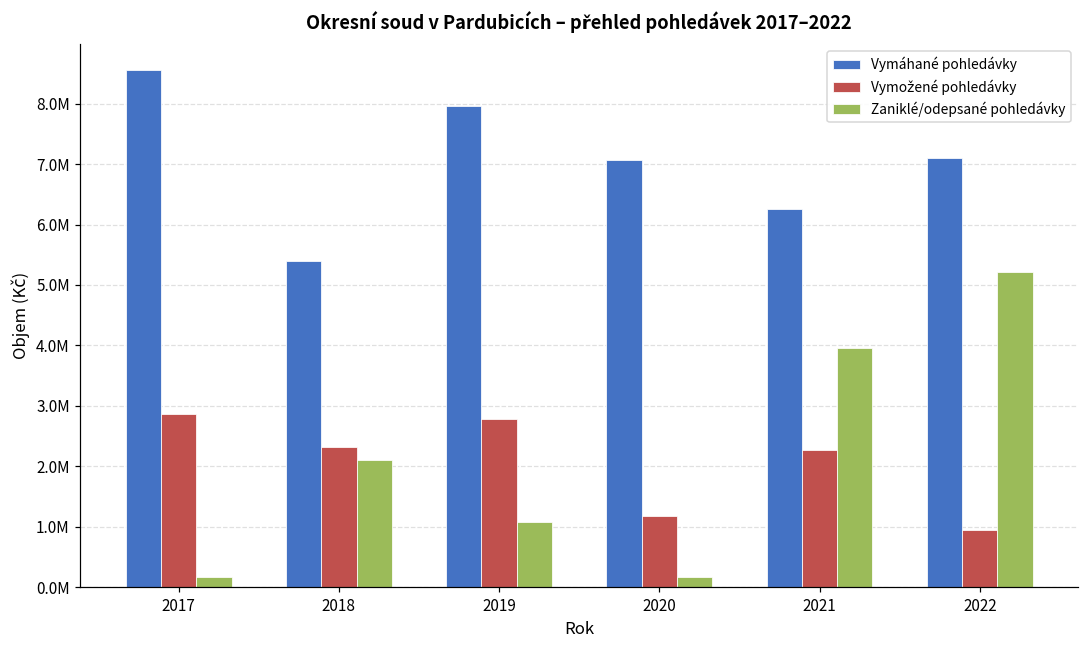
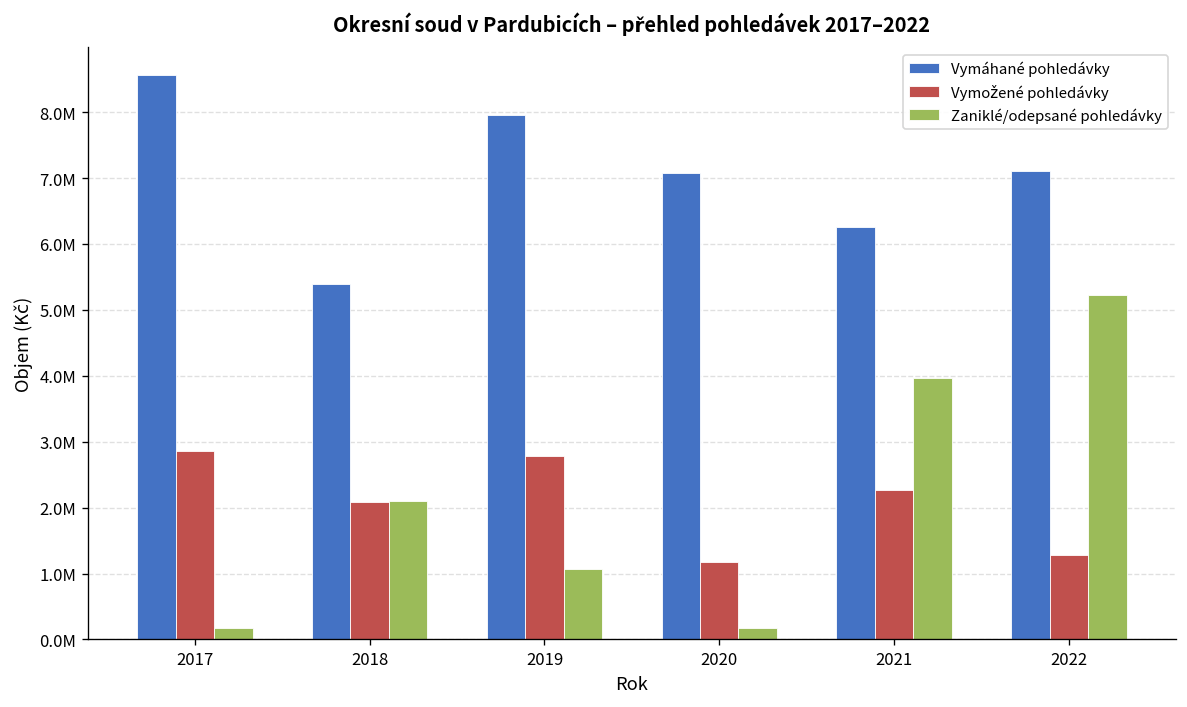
Vymožené pohledávky, 2018: 2300000 -> 2100000
Vymožené pohledávky, 2022: 1000000 -> 1300000
